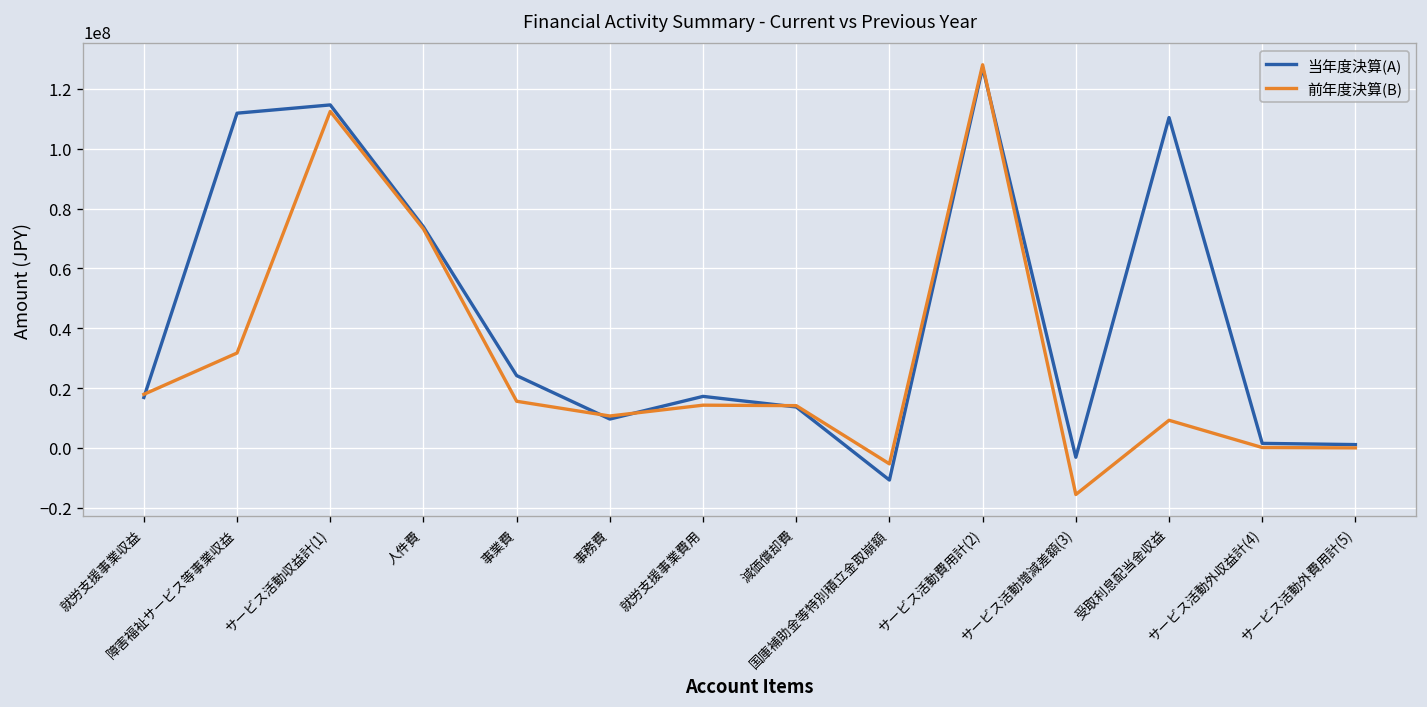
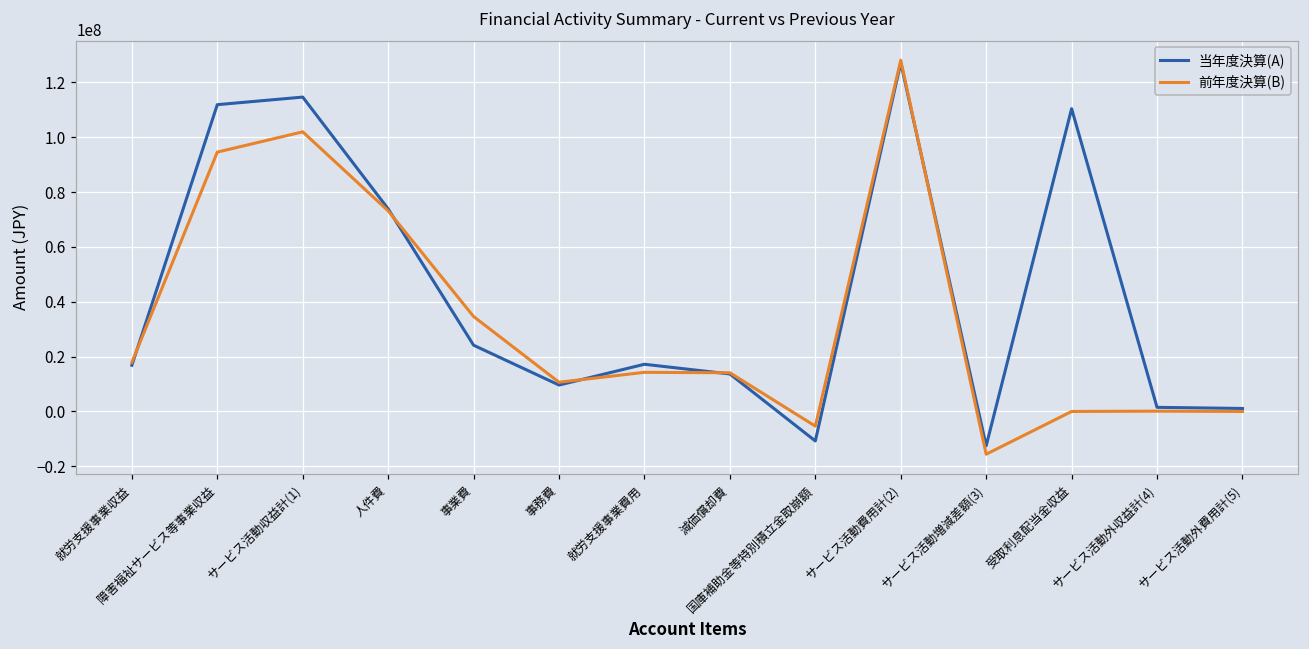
前年度決算(B), 障害福祉サービス等事業収益: 32000000 -> 95000000
前年度決算(B), サービス活動収益計(1): 113000000 -> 102000000
前年度決算(B), 事業費: 16000000 -> 35000000
当年度決算(A), サービス活動増減差額(3): -3000000 -> -13000000
前年度決算(B), 受取利息配当金収益: 9000000 -> 0
